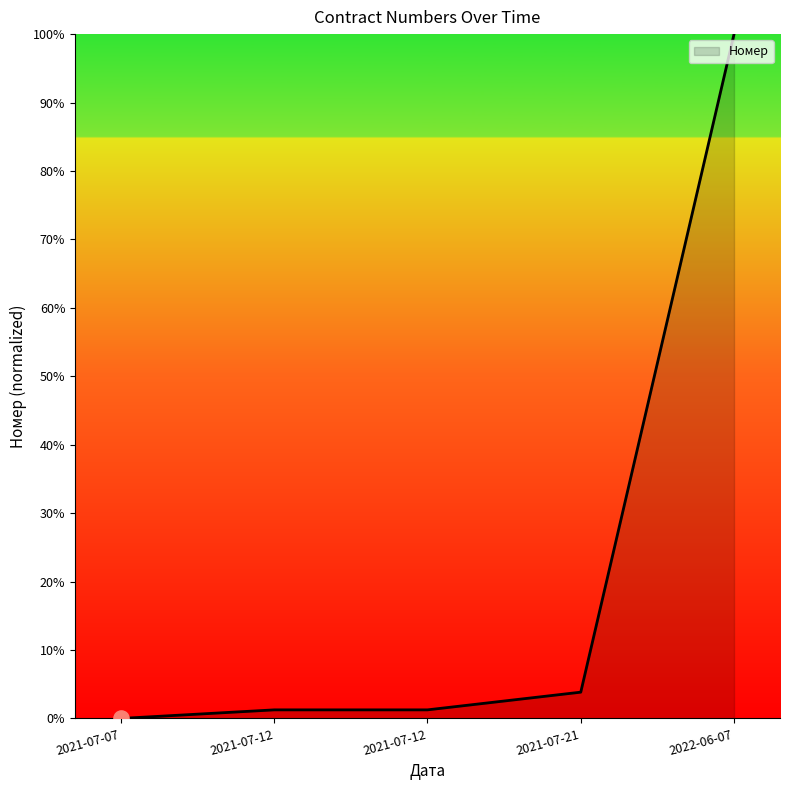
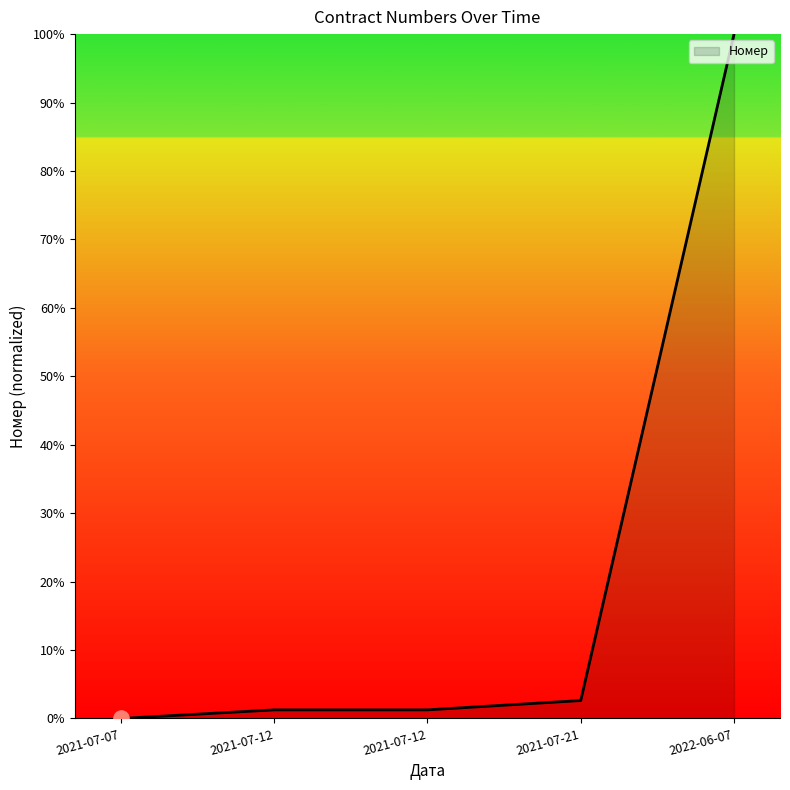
Номер, 2021-07-21: 4% -> 3%
